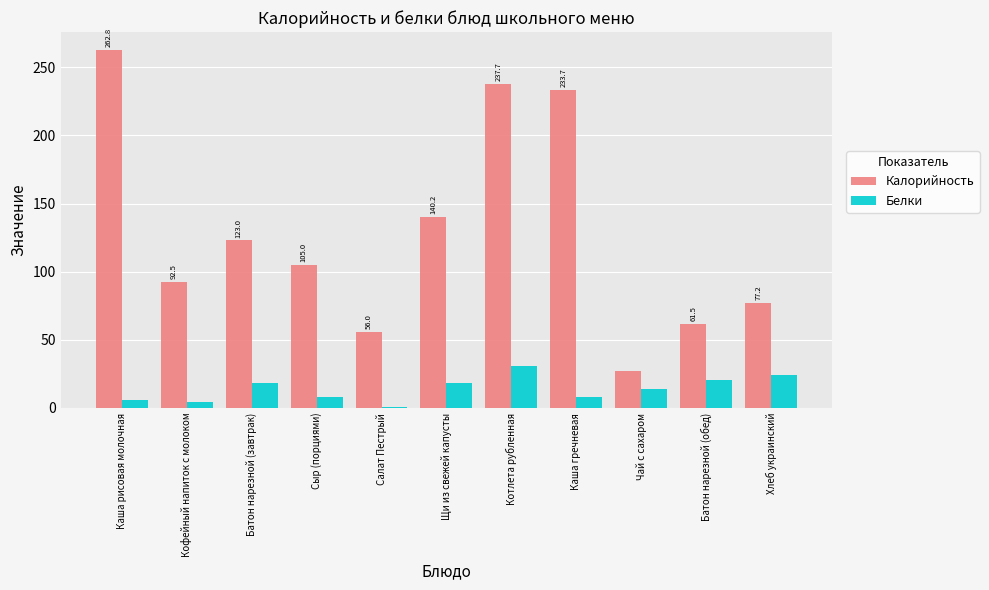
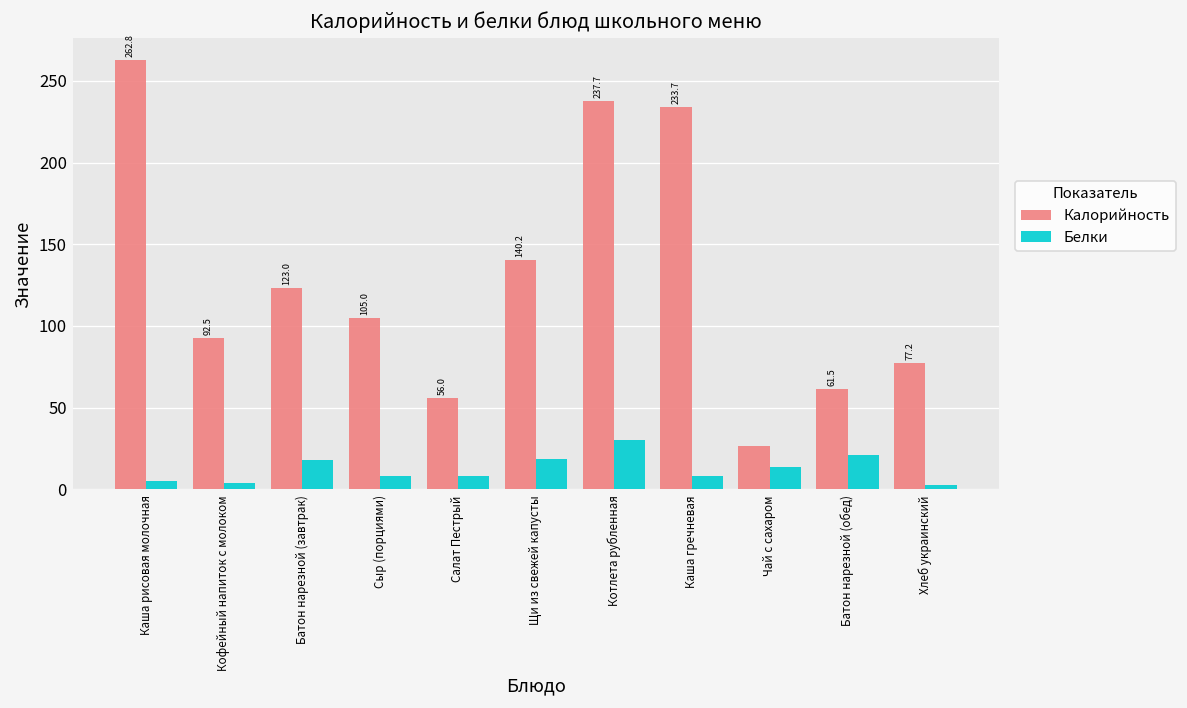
Белки, Салат Пестрый: 1 -> 8
Белки, Хлеб украинский: 24 -> 3
